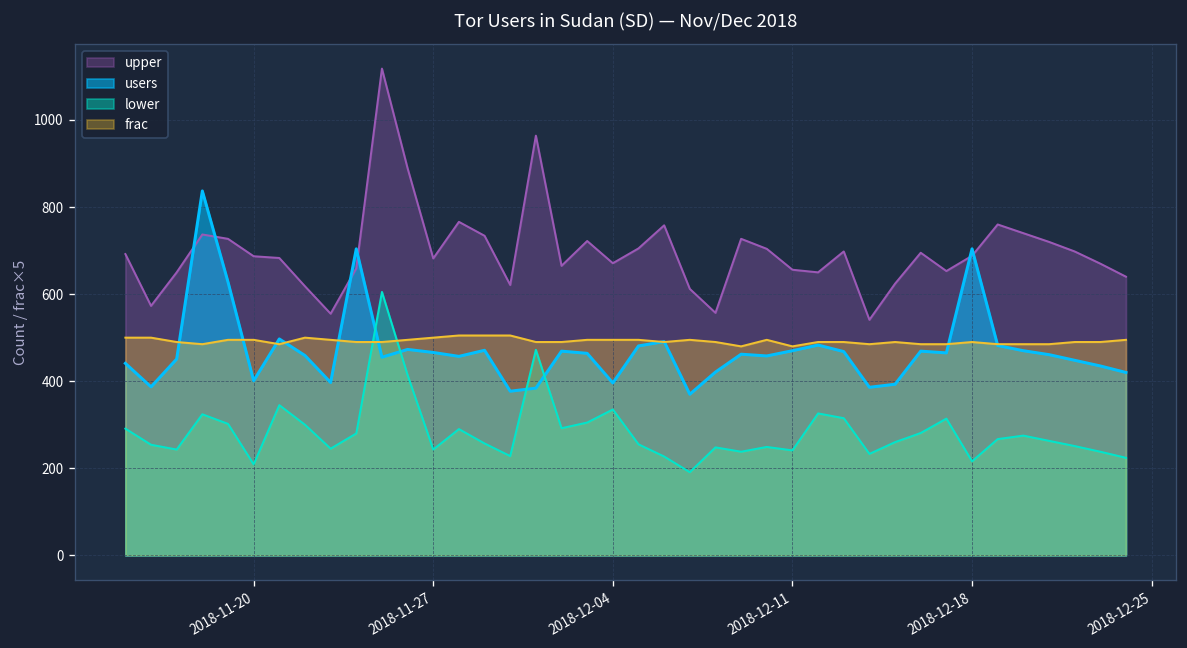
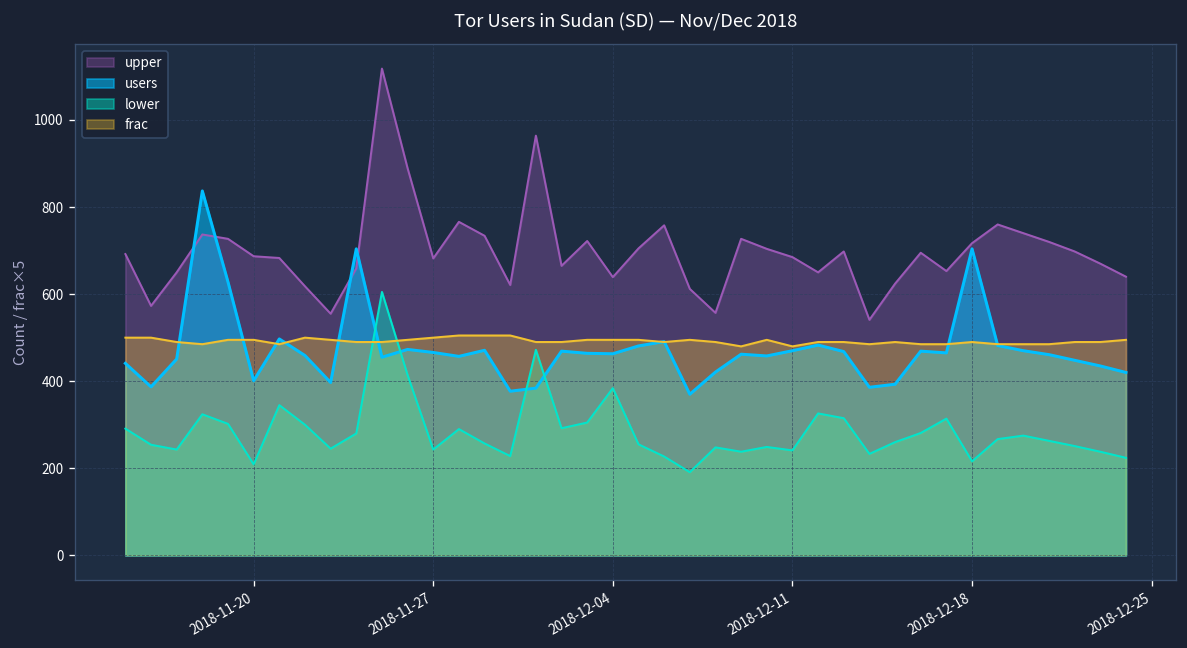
upper, 2018-12-04: 670 -> 640
users, 2018-12-04: 400 -> 460
lower, 2018-12-04: 340 -> 380
upper, 2018-12-11: 660 -> 690
upper, 2018-12-18: 690 -> 720
